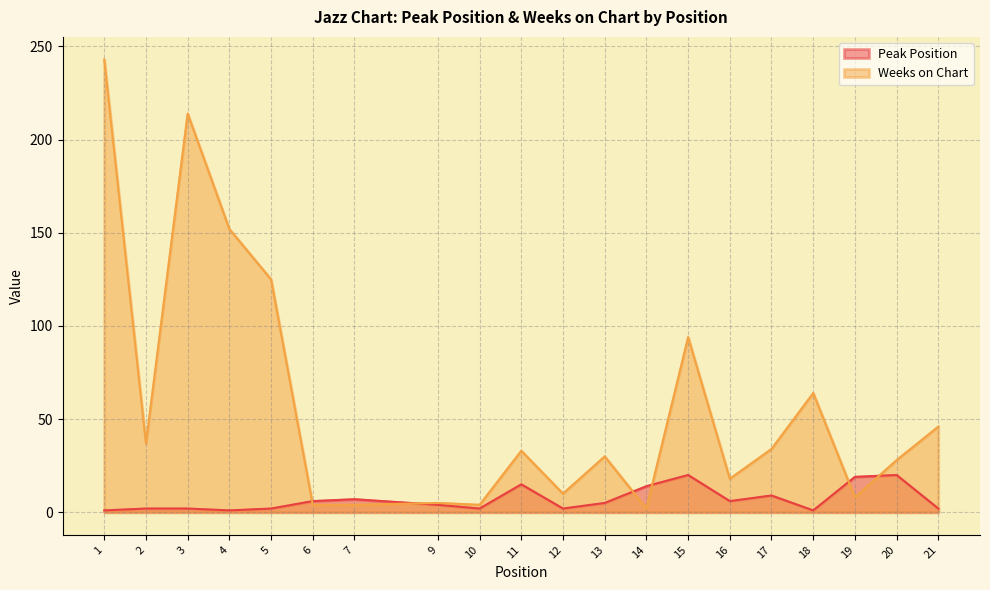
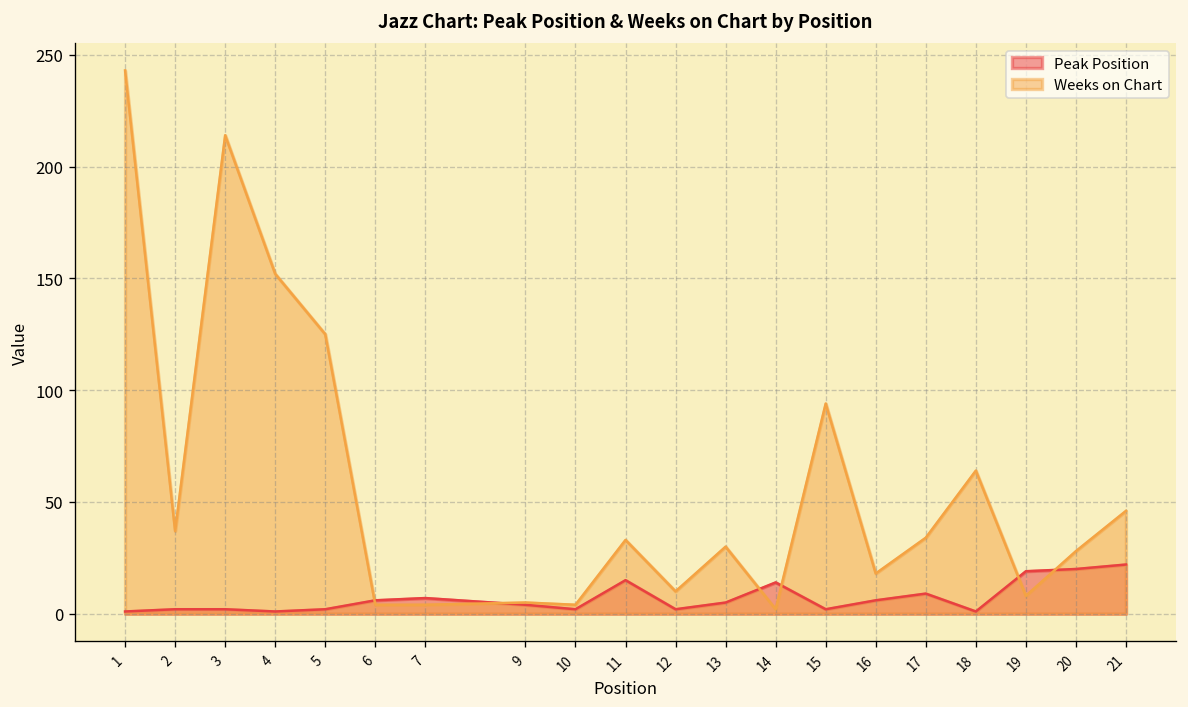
Peak Position, 15: 20 -> 2
Peak Position, 21: 2 -> 22
